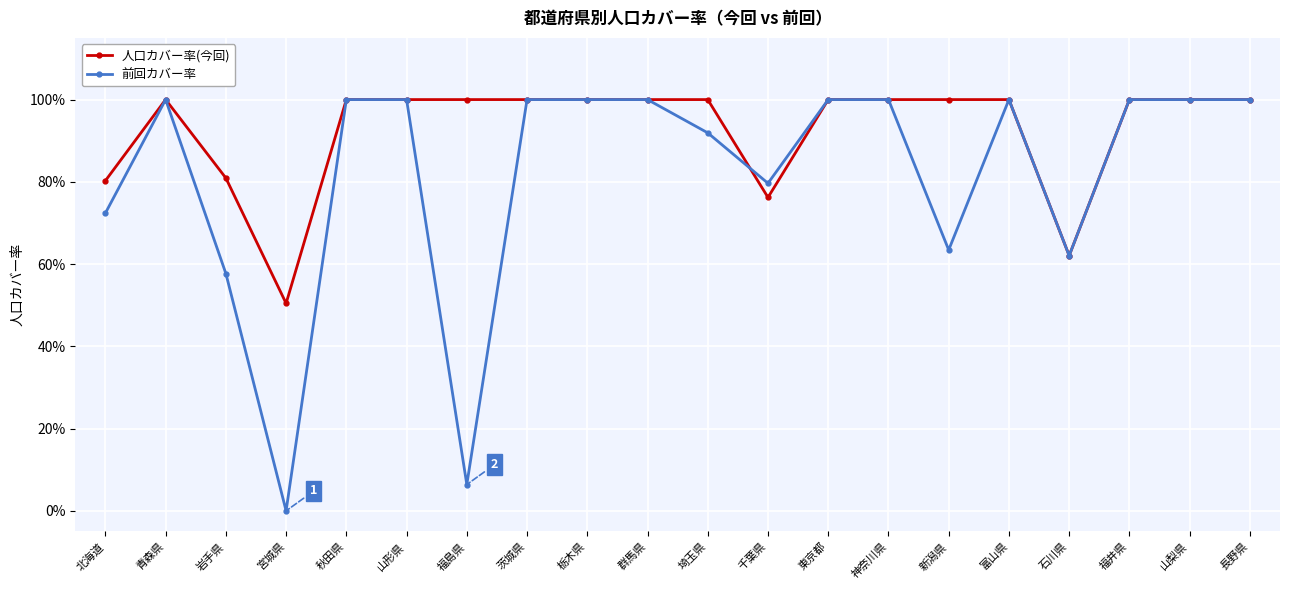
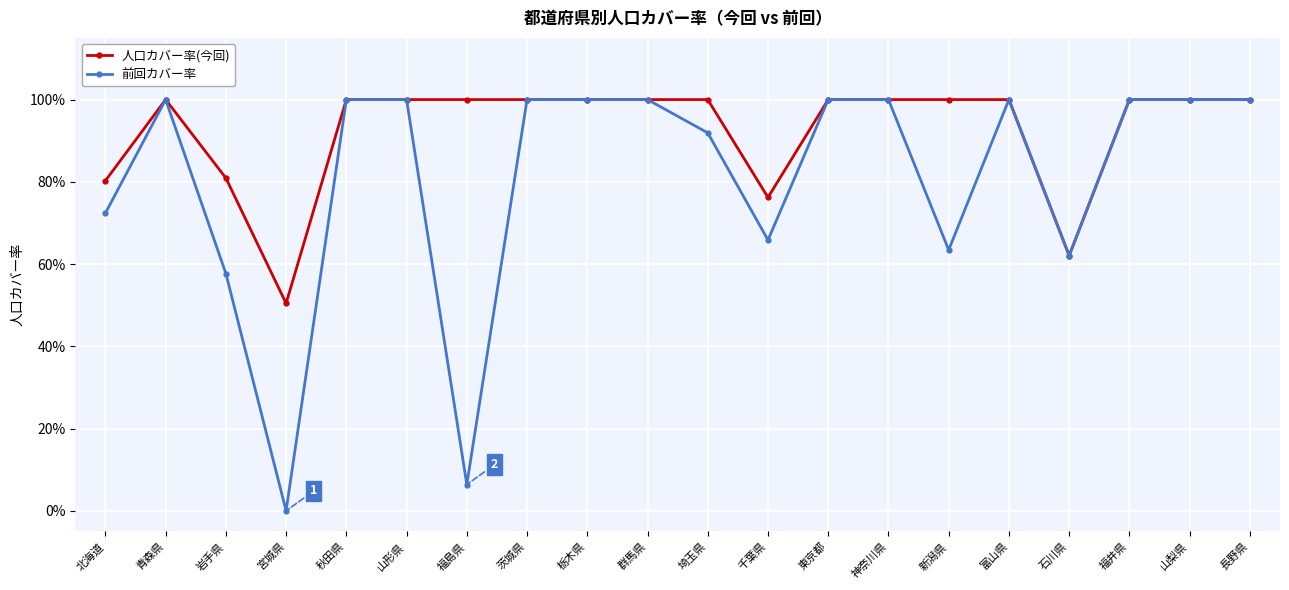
前回カバー率, 千葉県: 80% -> 66%
